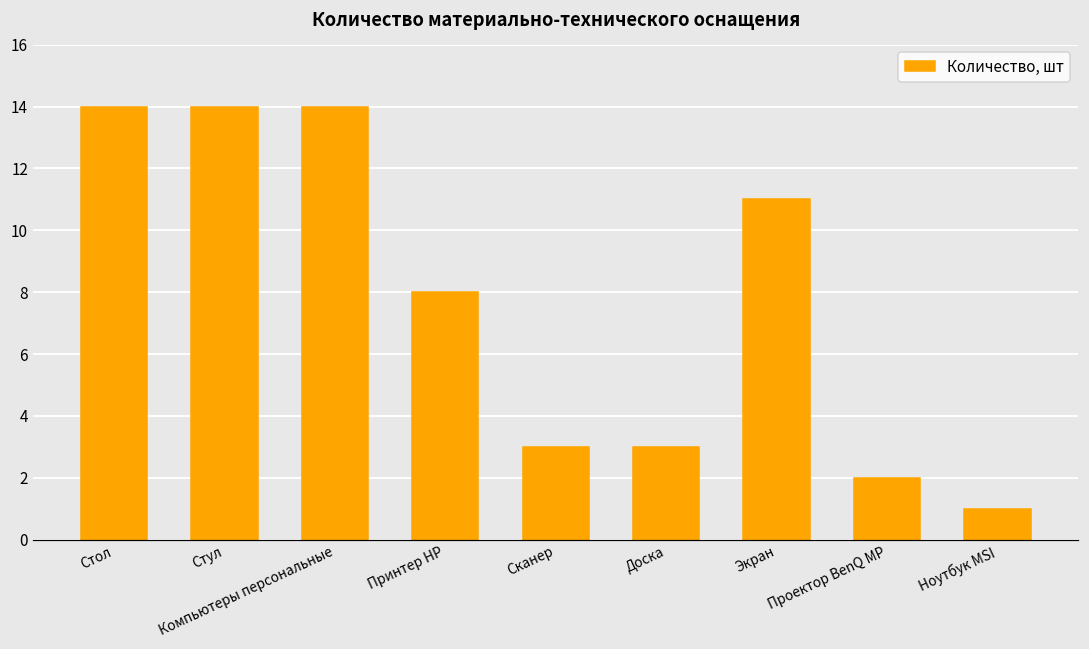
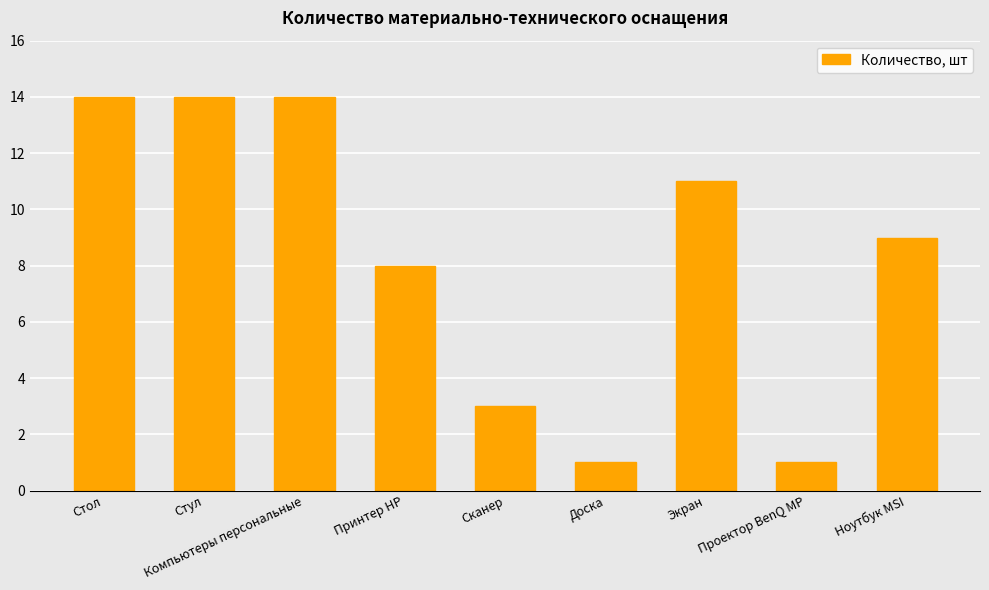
Доска: 3 -> 1
Проектор BenQ MP: 2 -> 1
Ноутбук MSI: 1 -> 9
